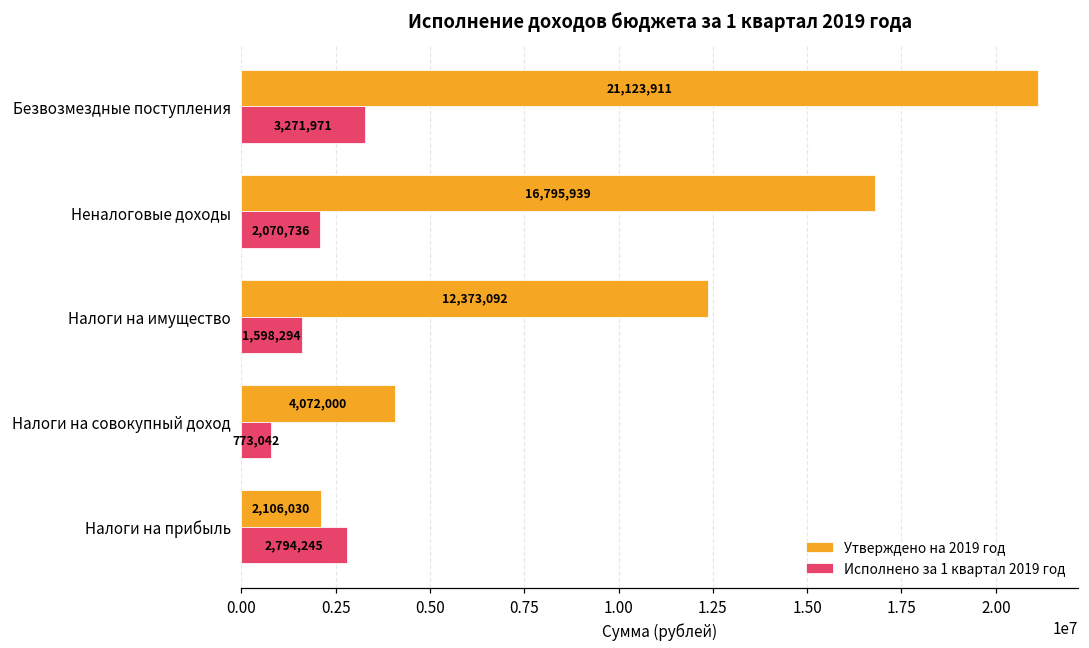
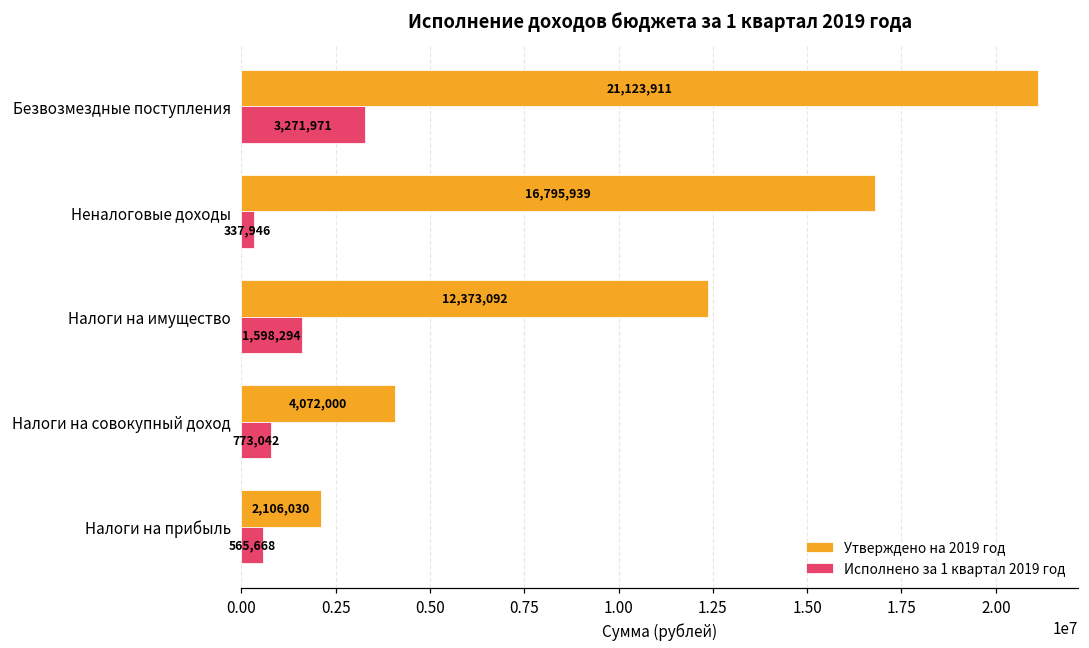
Исполнено за 1 квартал 2019 год, Неналоговые доходы: 2,070,736 -> 337,946
Исполнено за 1 квартал 2019 год, Налоги на прибыль: 2,794,245 -> 565,668
